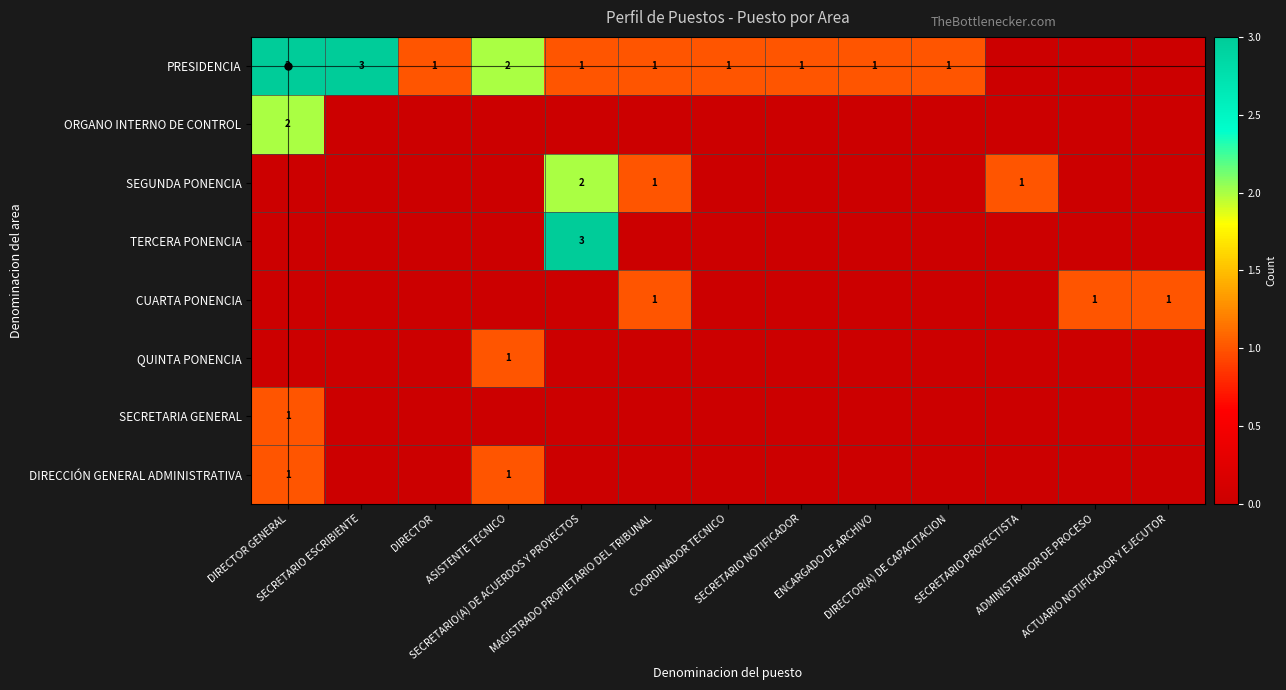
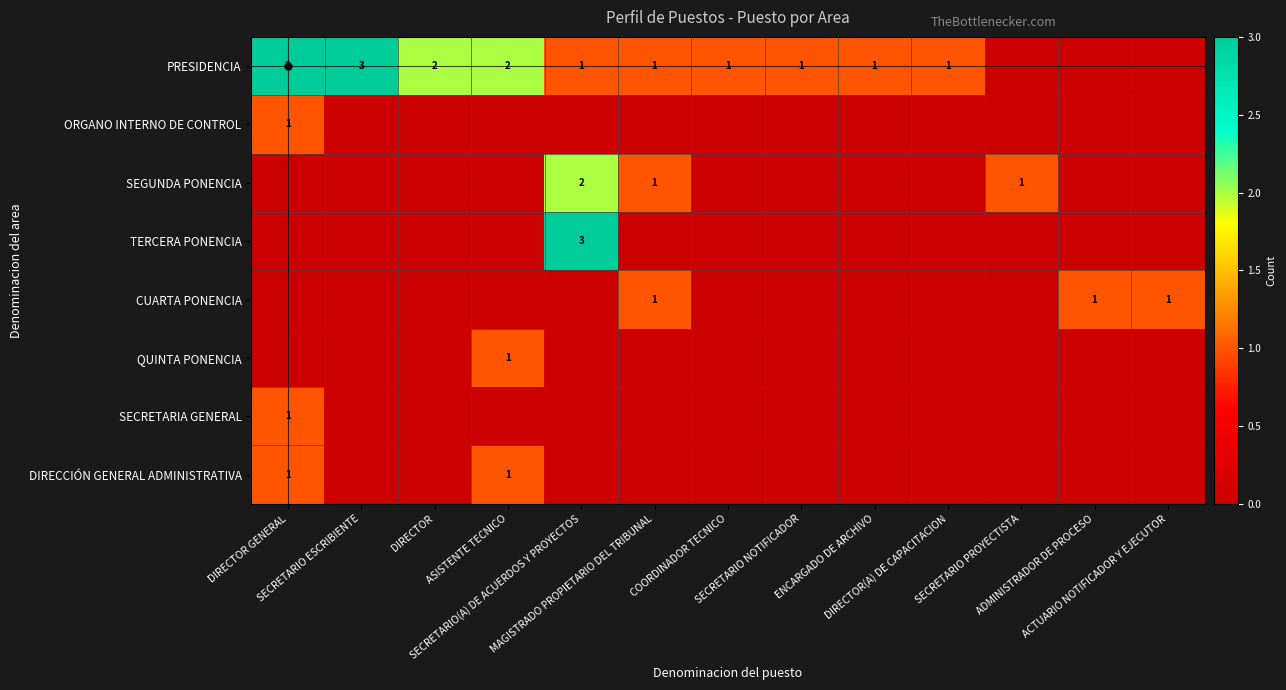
PRESIDENCIA, DIRECTOR: 1 -> 2
ORGANO INTERNO DE CONTROL, DIRECTOR GENERAL: 2 -> 1
